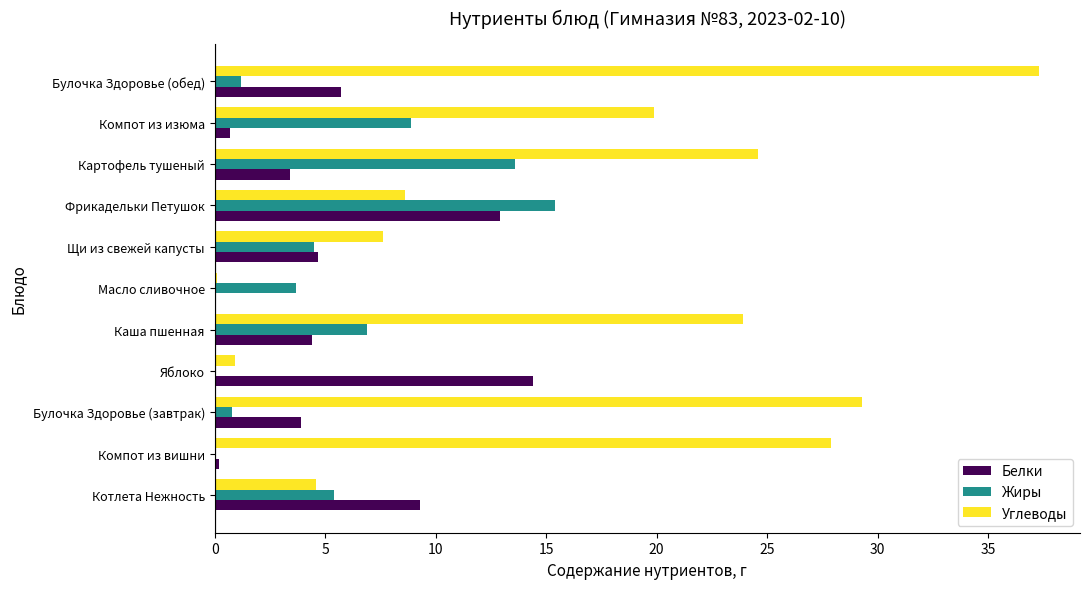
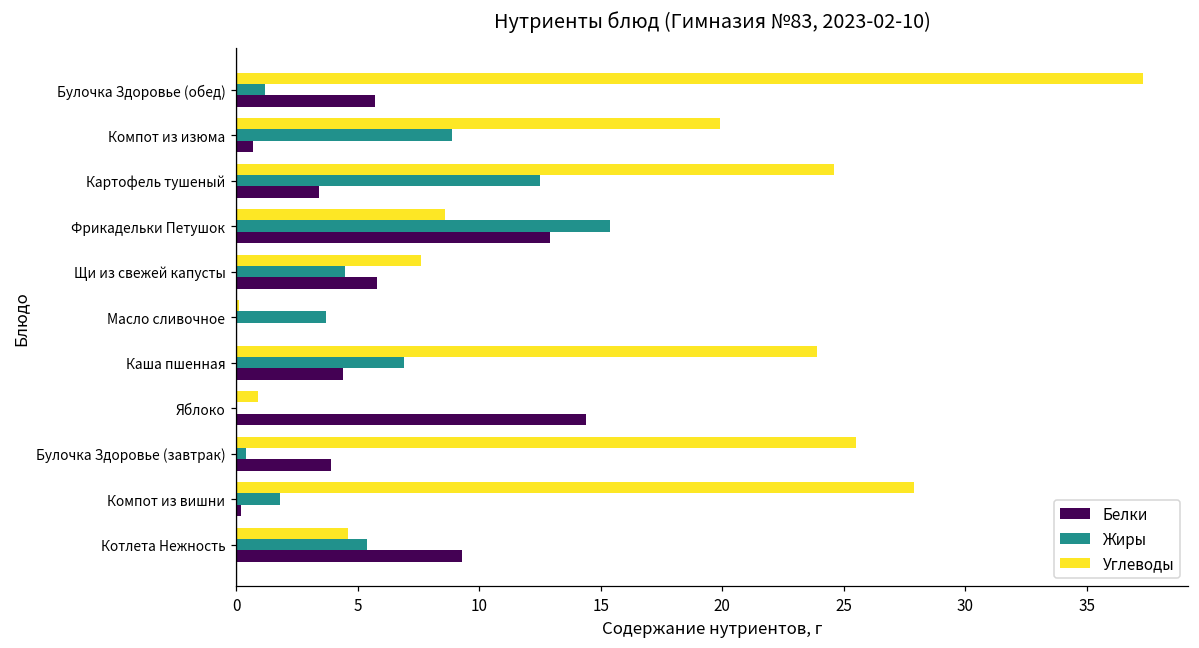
Жиры, Картофель тушеный: 13.6 -> 12.5
Белки, Щи из свежей капусты: 4.7 -> 5.8
Углеводы, Булочка Здоровье (завтрак): 29.3 -> 25.5
Жиры, Булочка Здоровье (завтрак): 0.8 -> 0.4
Жиры, Компот из вишни: 0.0 -> 1.8
